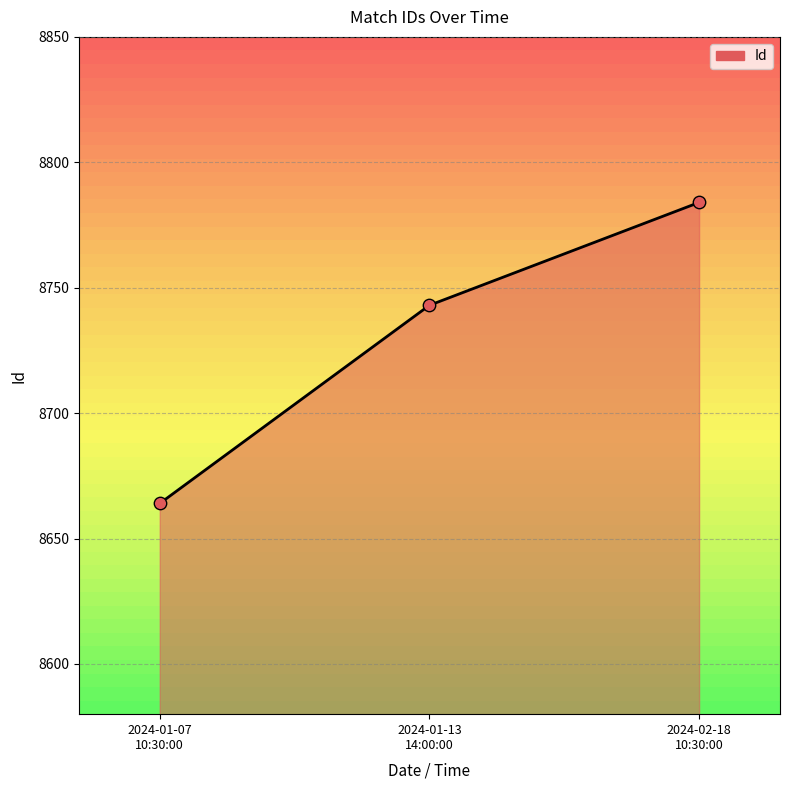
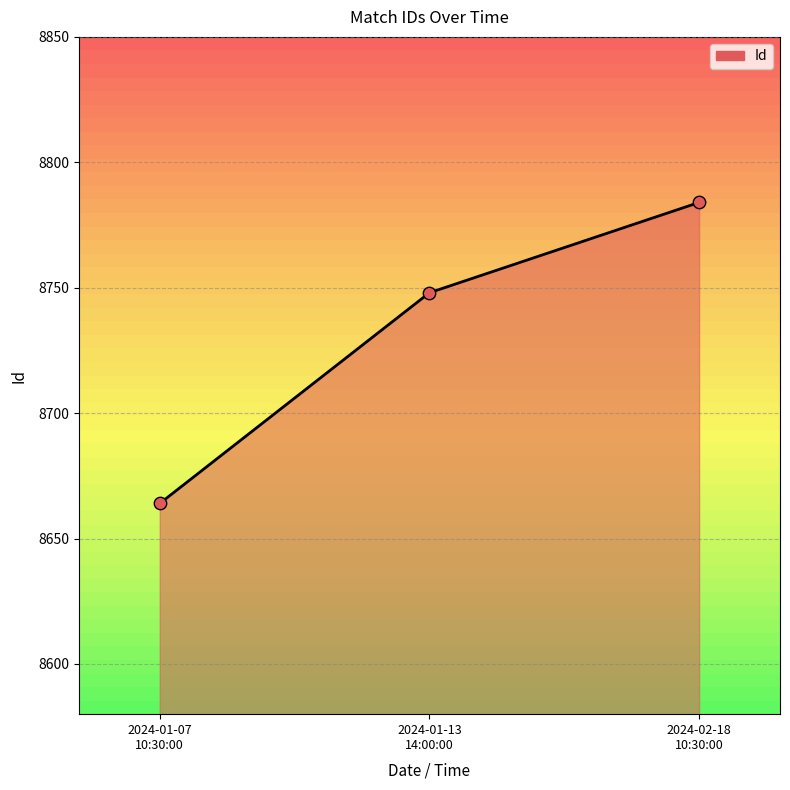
2024-01-13 14:00:00: 8743 -> 8748
